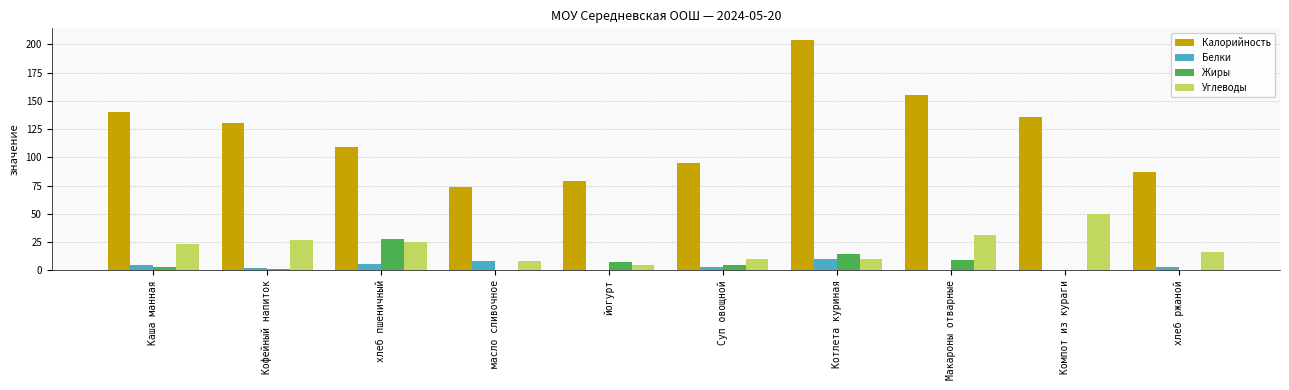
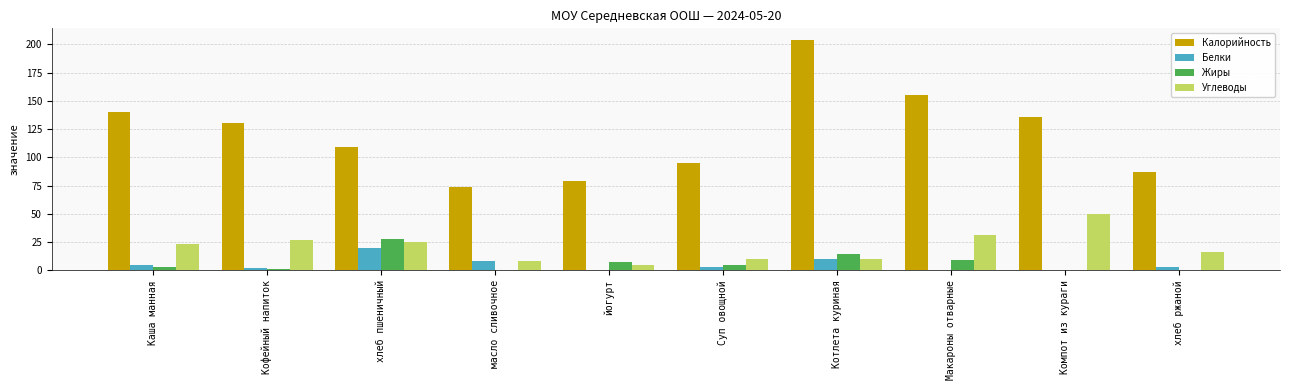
Белки, хлеб пшеничный: 6 -> 20
